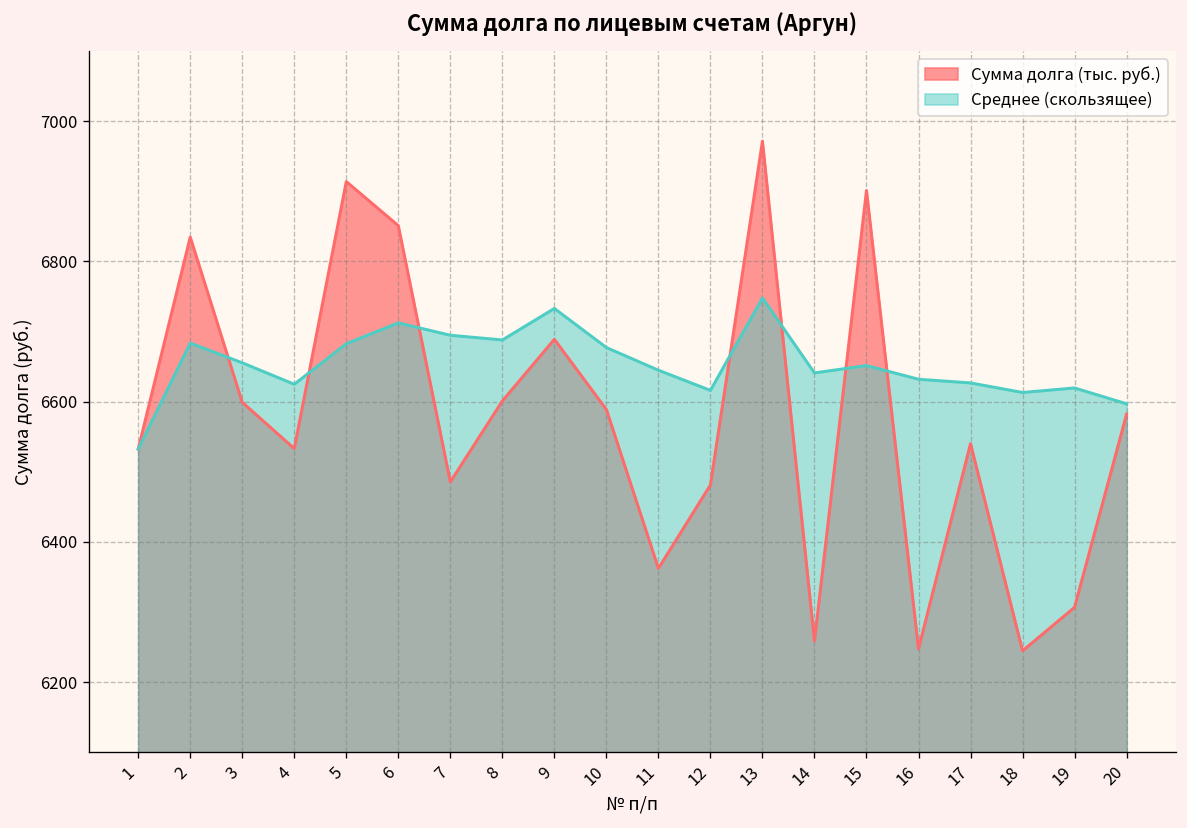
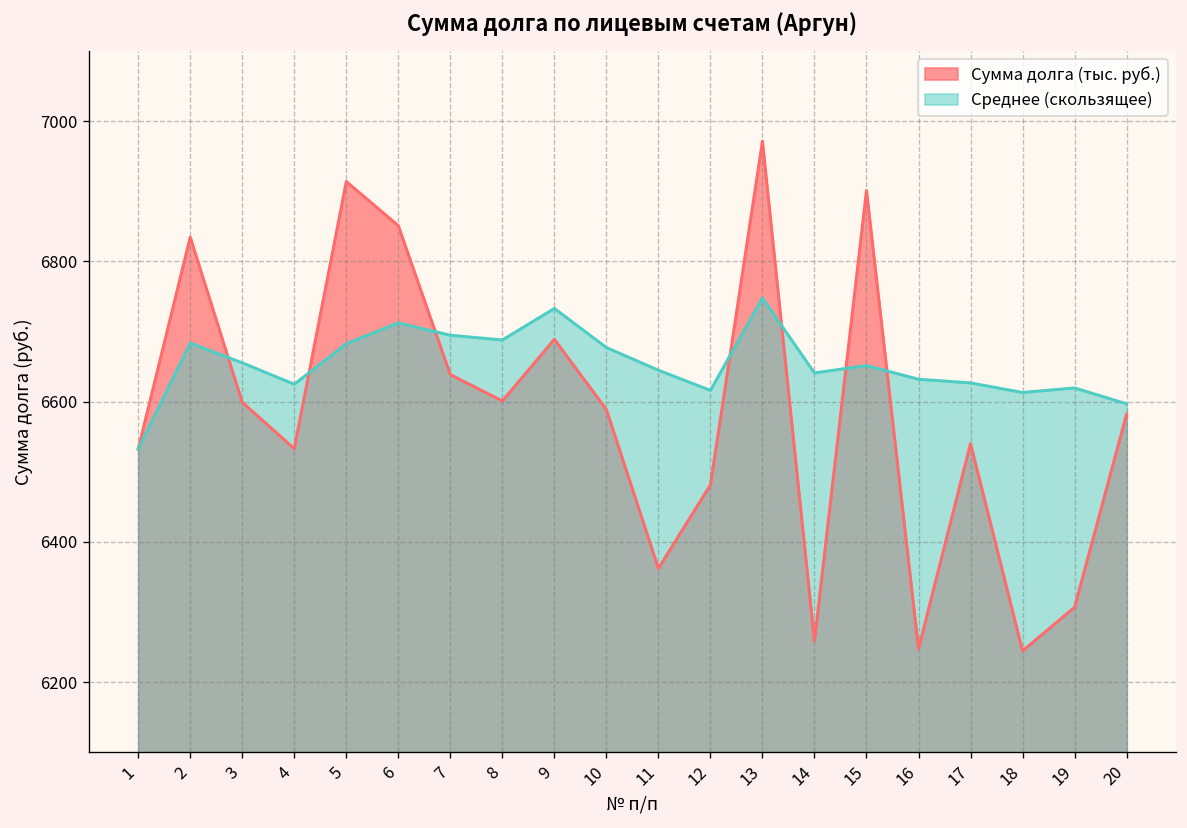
Сумма долга (тыс. руб.), 7: 6490 -> 6640
